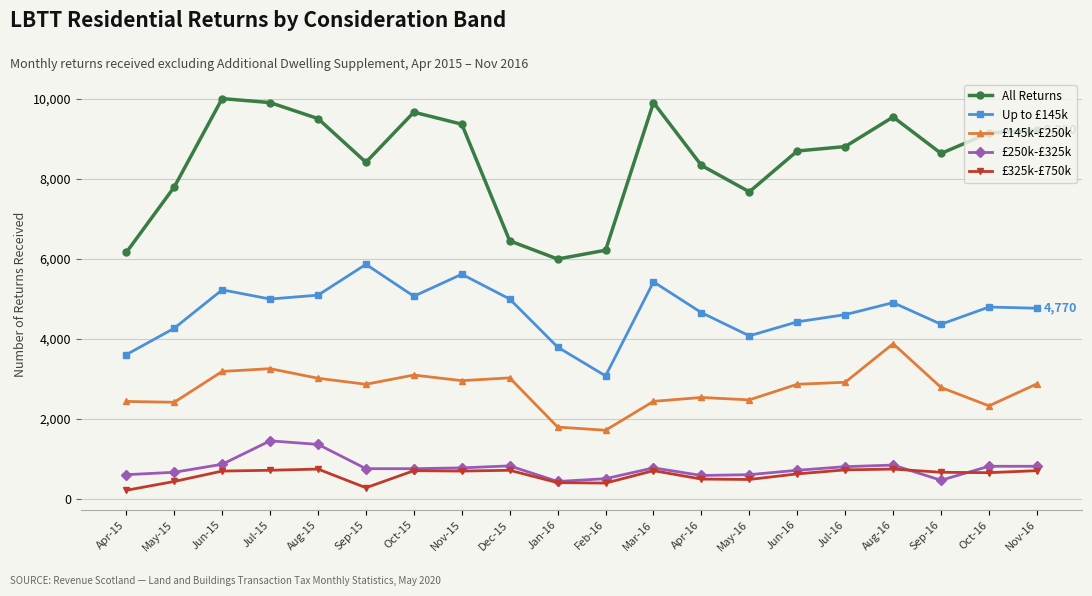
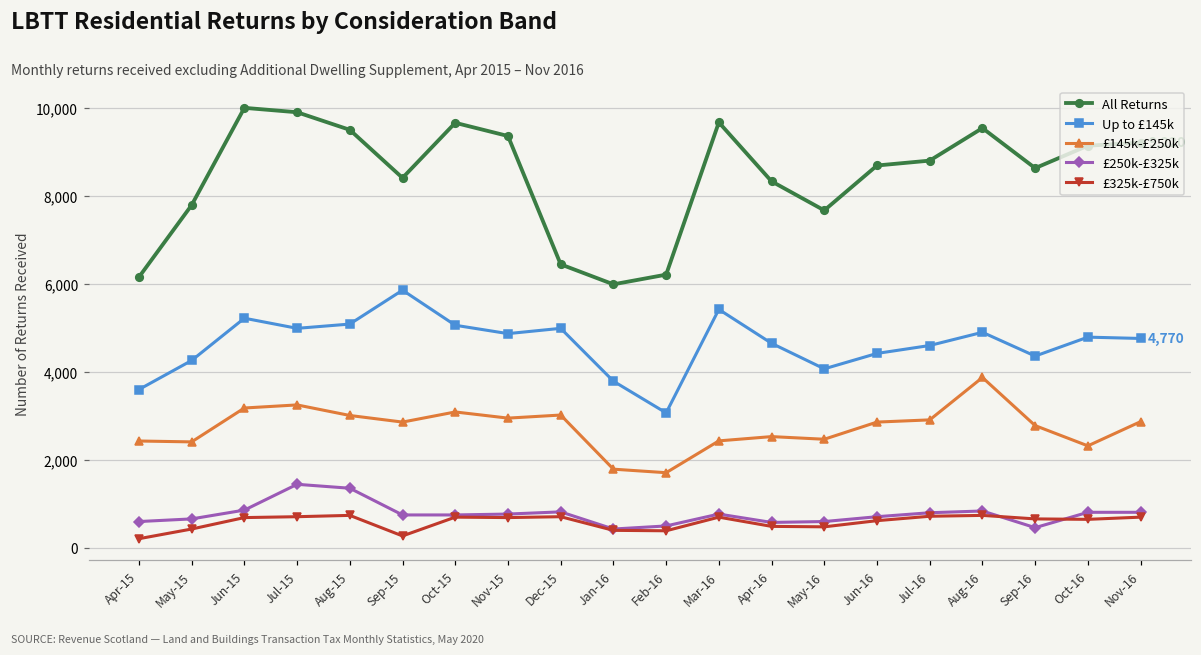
Up to £145k, Nov-15: 5,600 -> 4,900
All Returns, Mar-16: 9,900 -> 9,700
